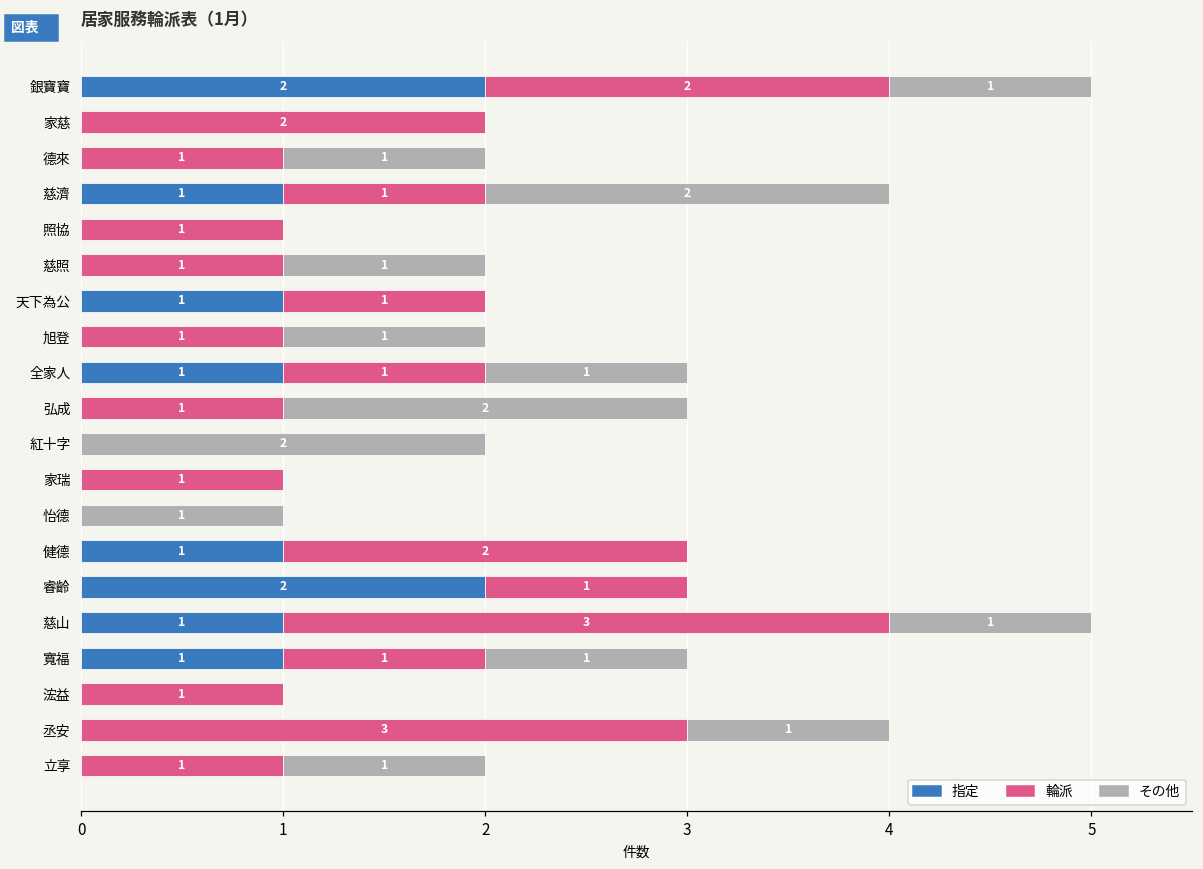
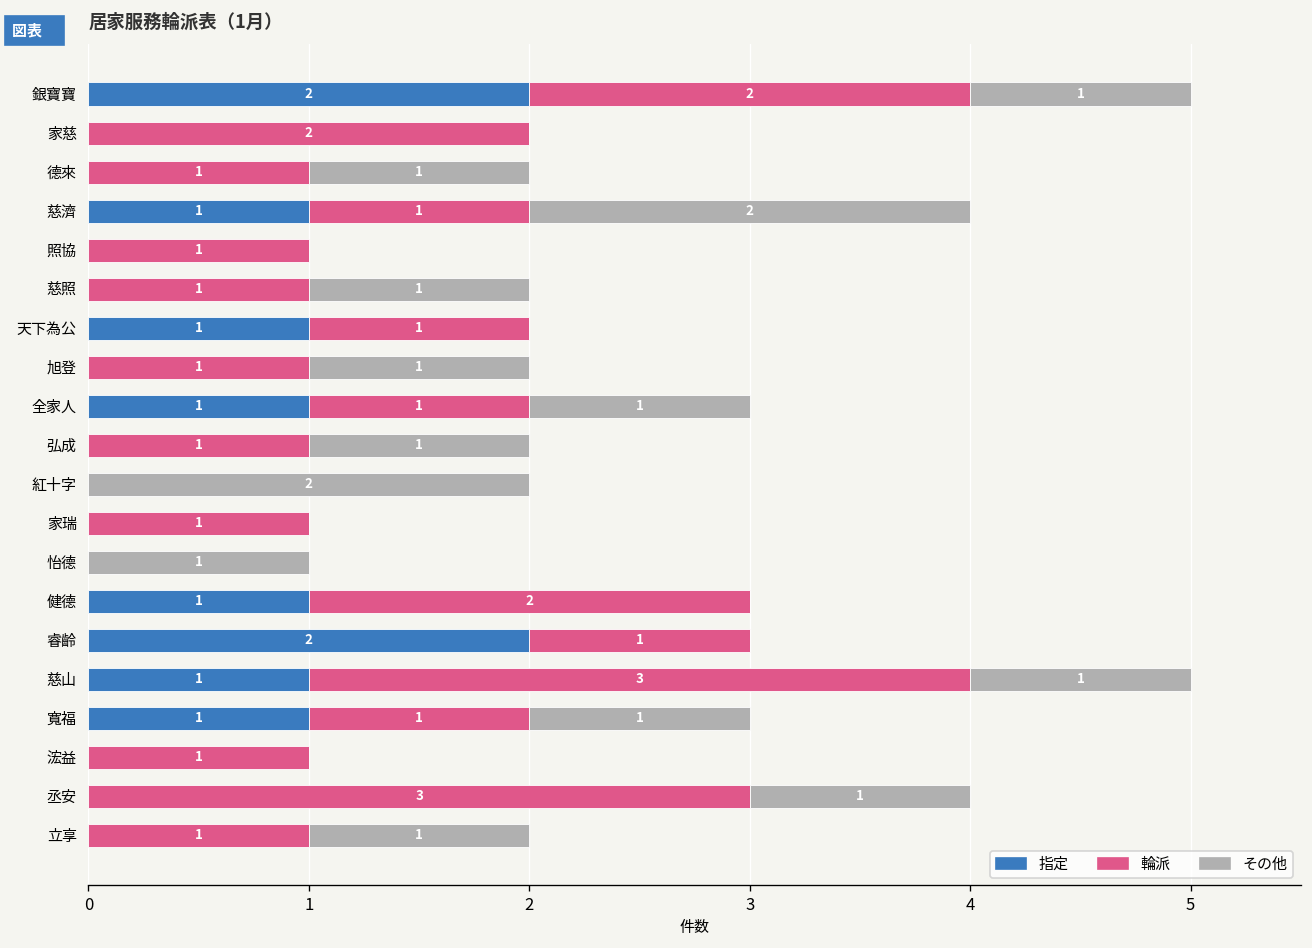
その他, 弘成: 2 -> 1
